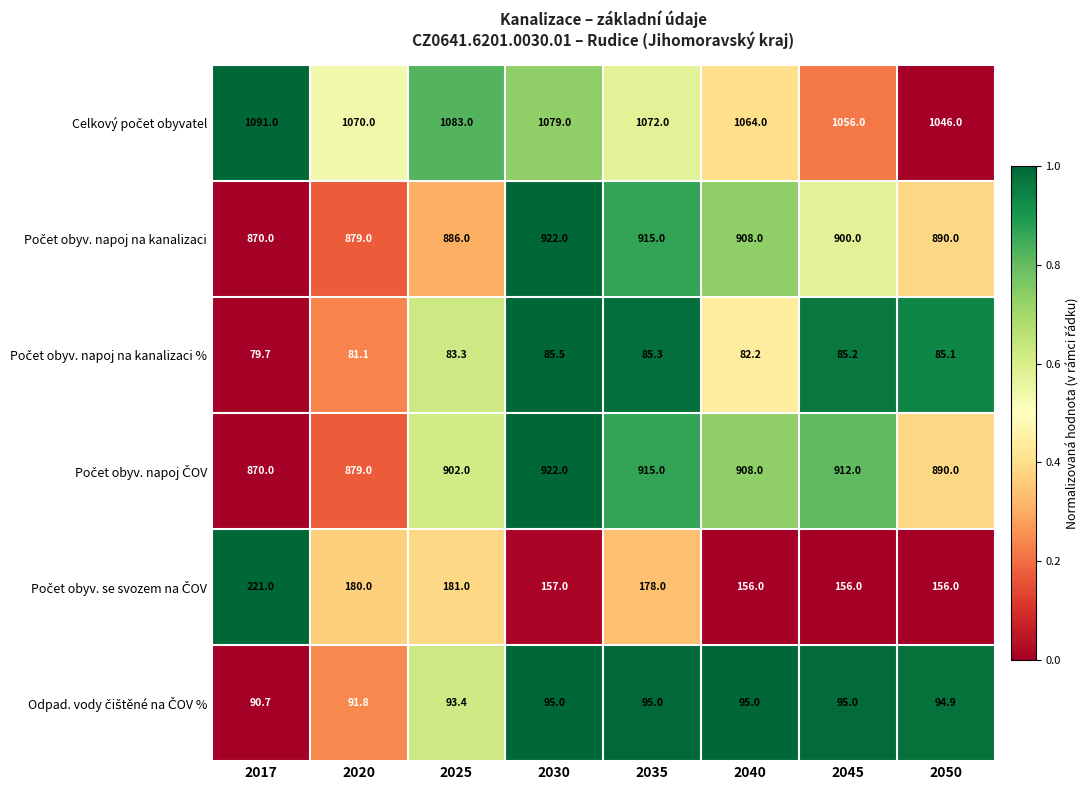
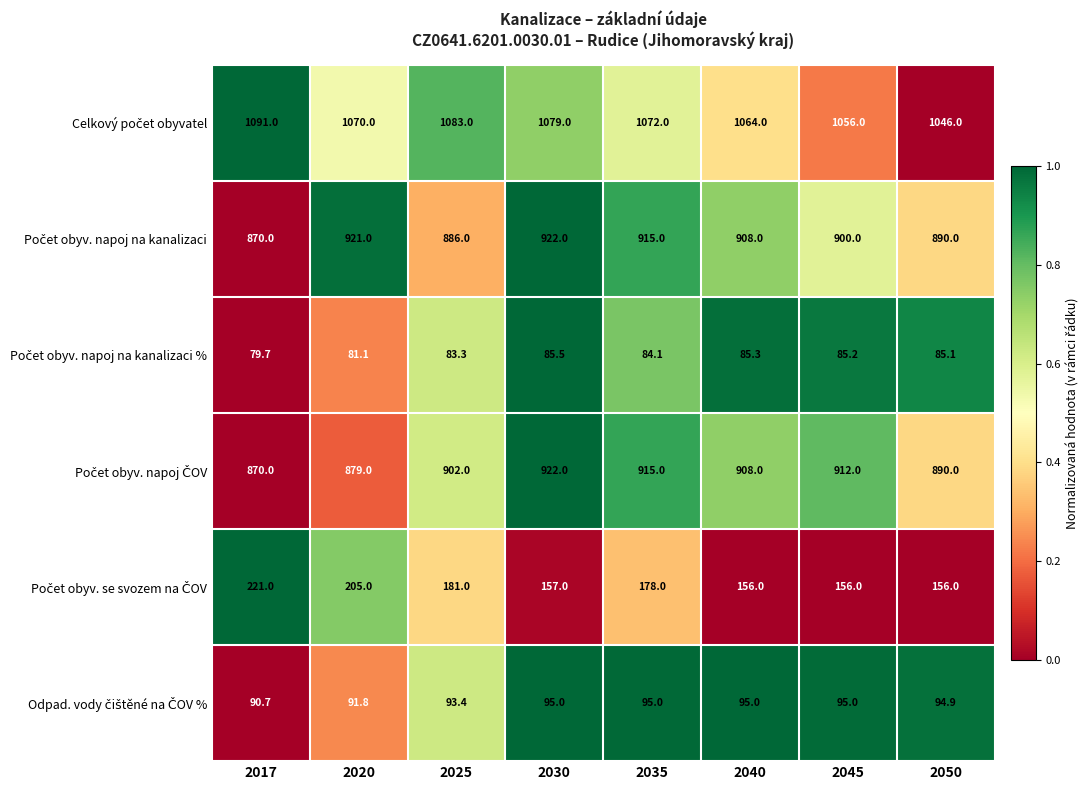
Počet obyv. napoj na kanalizaci, 2020: 879.0 -> 921.0
Počet obyv. napoj na kanalizaci %, 2035: 85.3 -> 84.1
Počet obyv. napoj na kanalizaci %, 2040: 82.2 -> 85.3
Počet obyv. se svozem na ČOV, 2020: 180.0 -> 205.0
